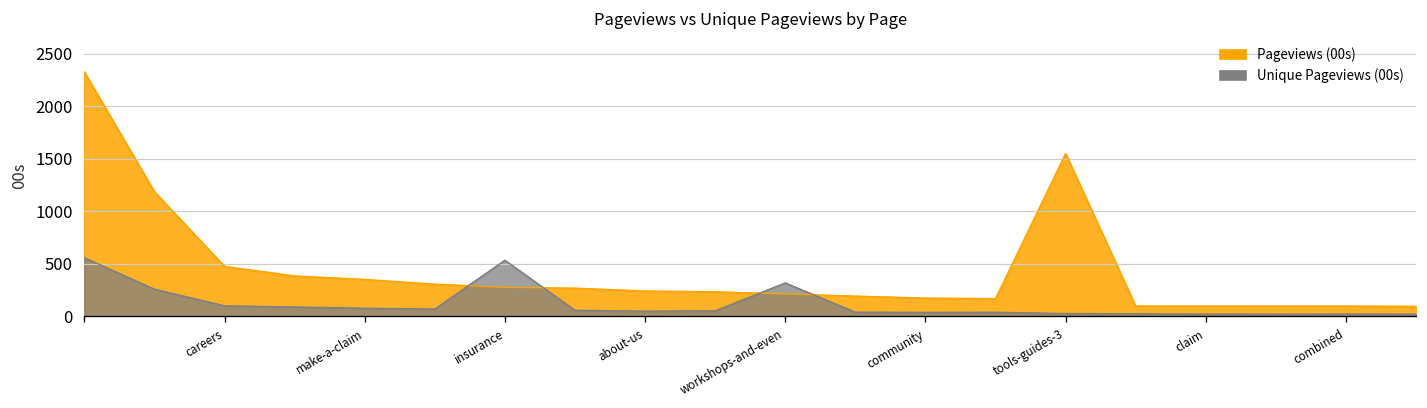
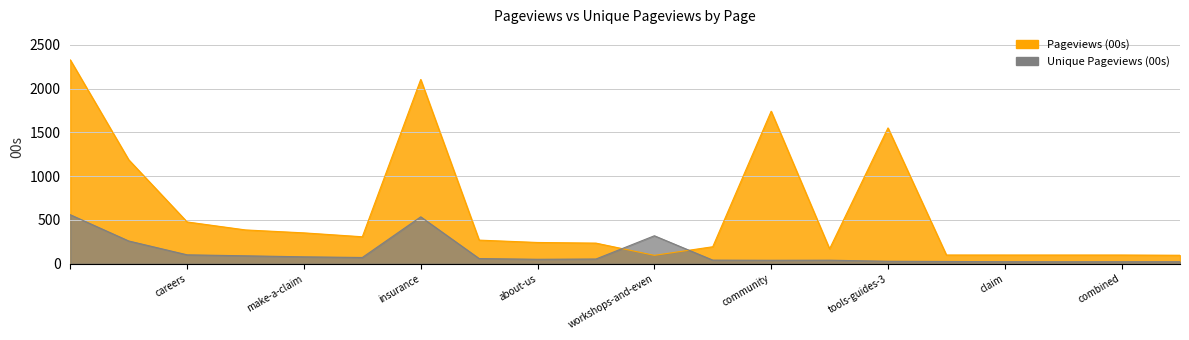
Pageviews (00s), insurance: 300 -> 2100
Pageviews (00s), workshops-and-even: 200 -> 100
Pageviews (00s), community: 200 -> 1700
